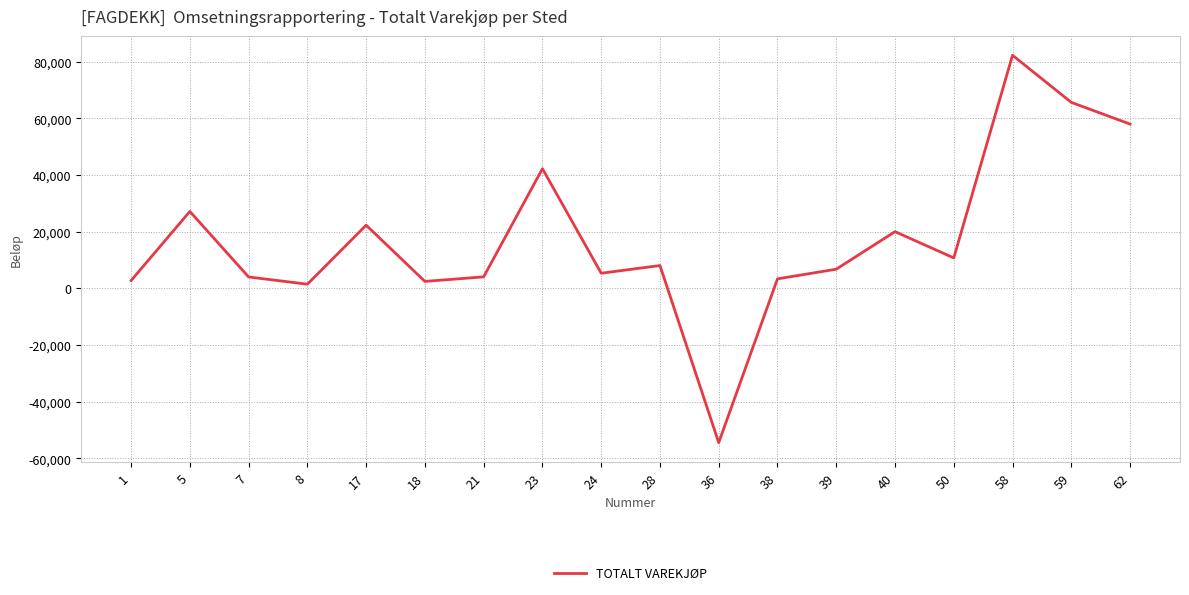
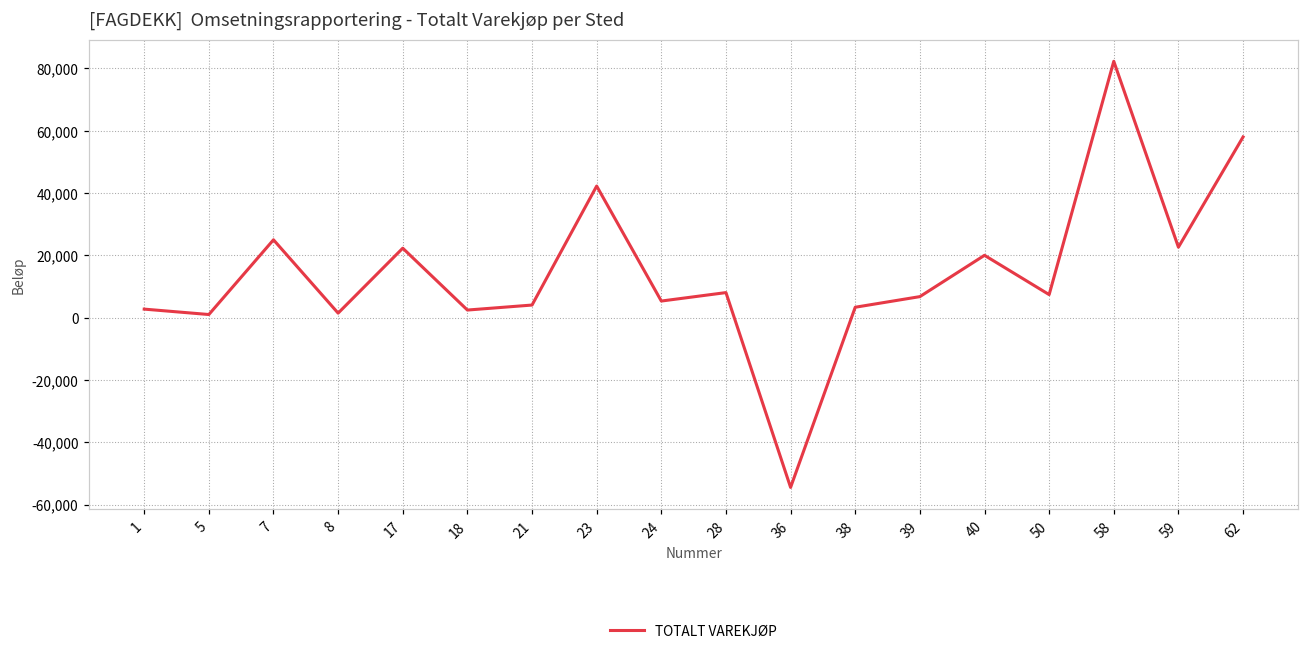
5: 27,000 -> 1,000
7: 4,000 -> 25,000
50: 11,000 -> 7,000
59: 66,000 -> 23,000
